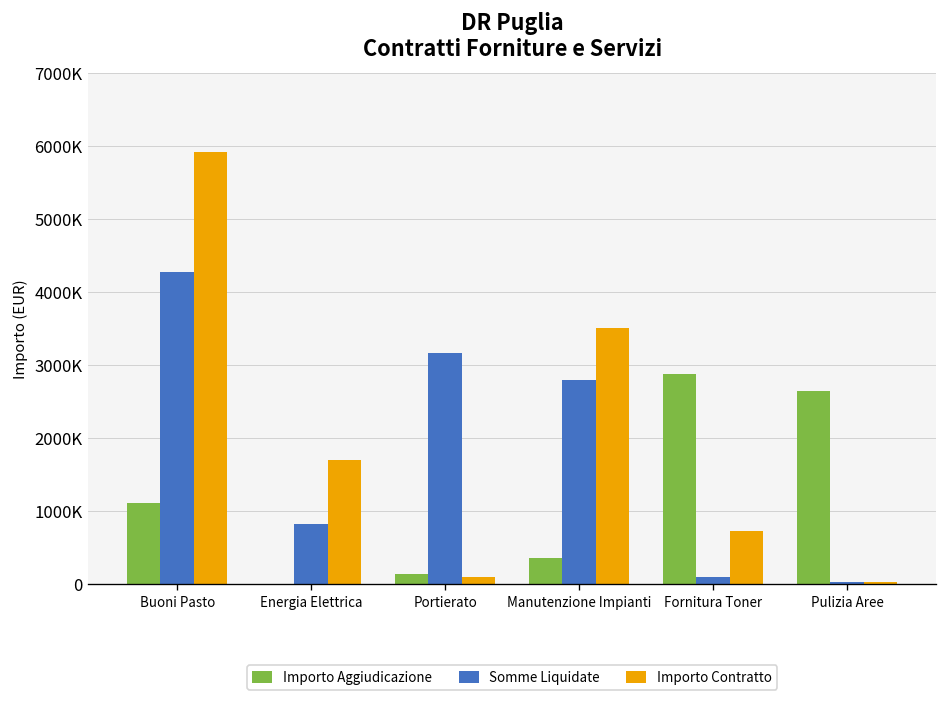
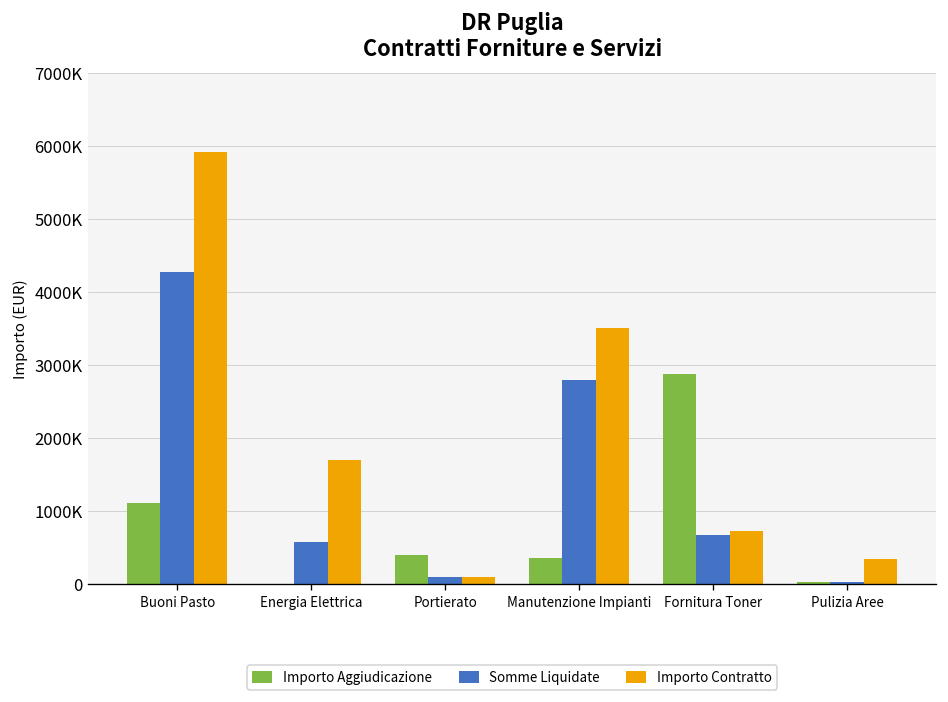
Somme Liquidate, Energia Elettrica: 800000 -> 600000
Importo Aggiudicazione, Portierato: 100000 -> 400000
Somme Liquidate, Portierato: 3200000 -> 100000
Somme Liquidate, Fornitura Toner: 100000 -> 700000
Importo Aggiudicazione, Pulizia Aree: 2600000 -> 0
Importo Contratto, Pulizia Aree: 0 -> 300000
